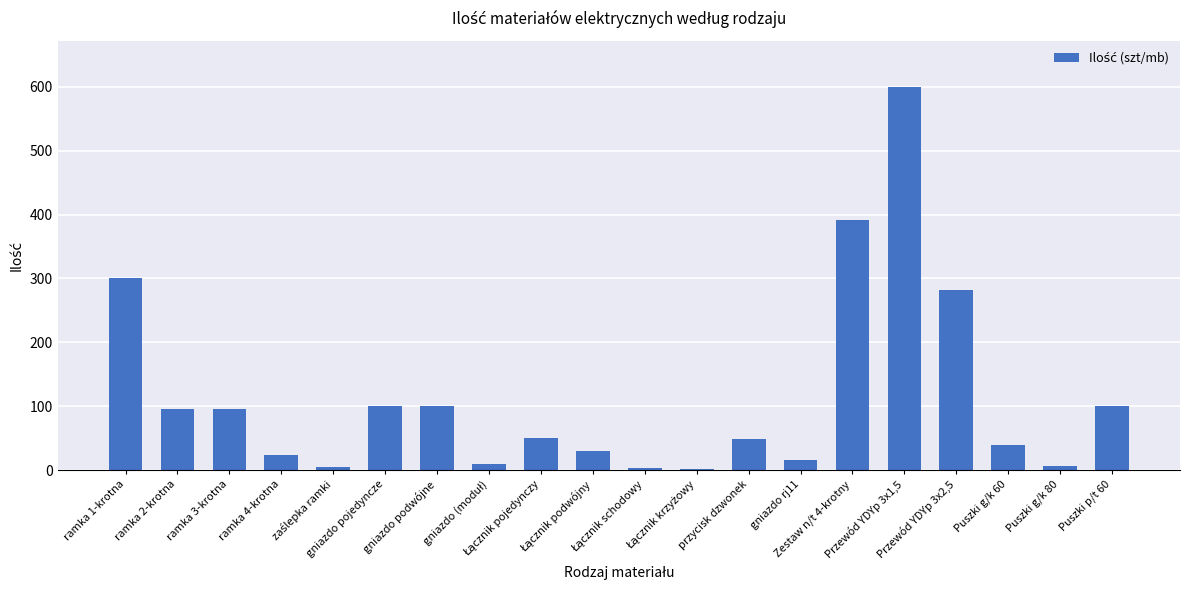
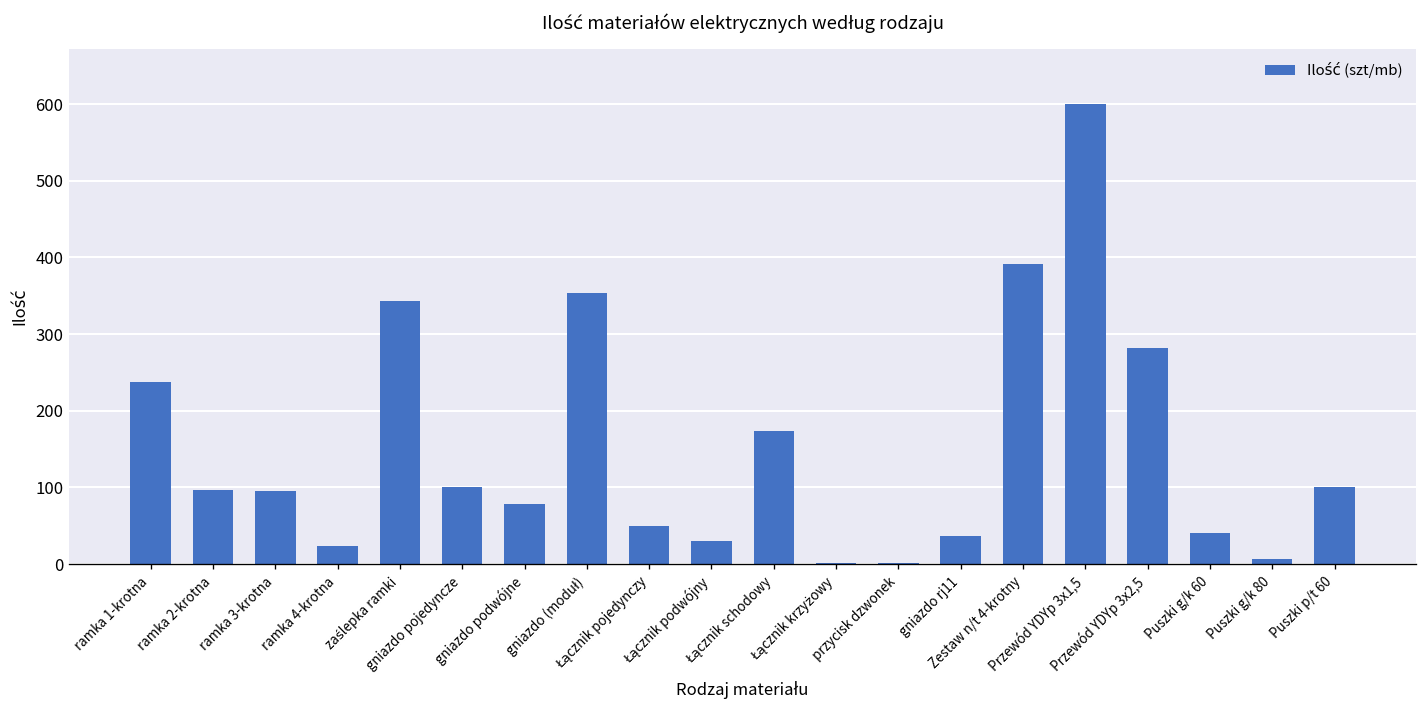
ramka 1-krotna: 300 -> 240
zaślepka ramki: 10 -> 340
gniazdo podwójne: 100 -> 80
gniazdo (moduł): 10 -> 350
Łącznik schodowy: 0 -> 170
przycisk dzwonek: 50 -> 0
gniazdo rj11: 20 -> 40
